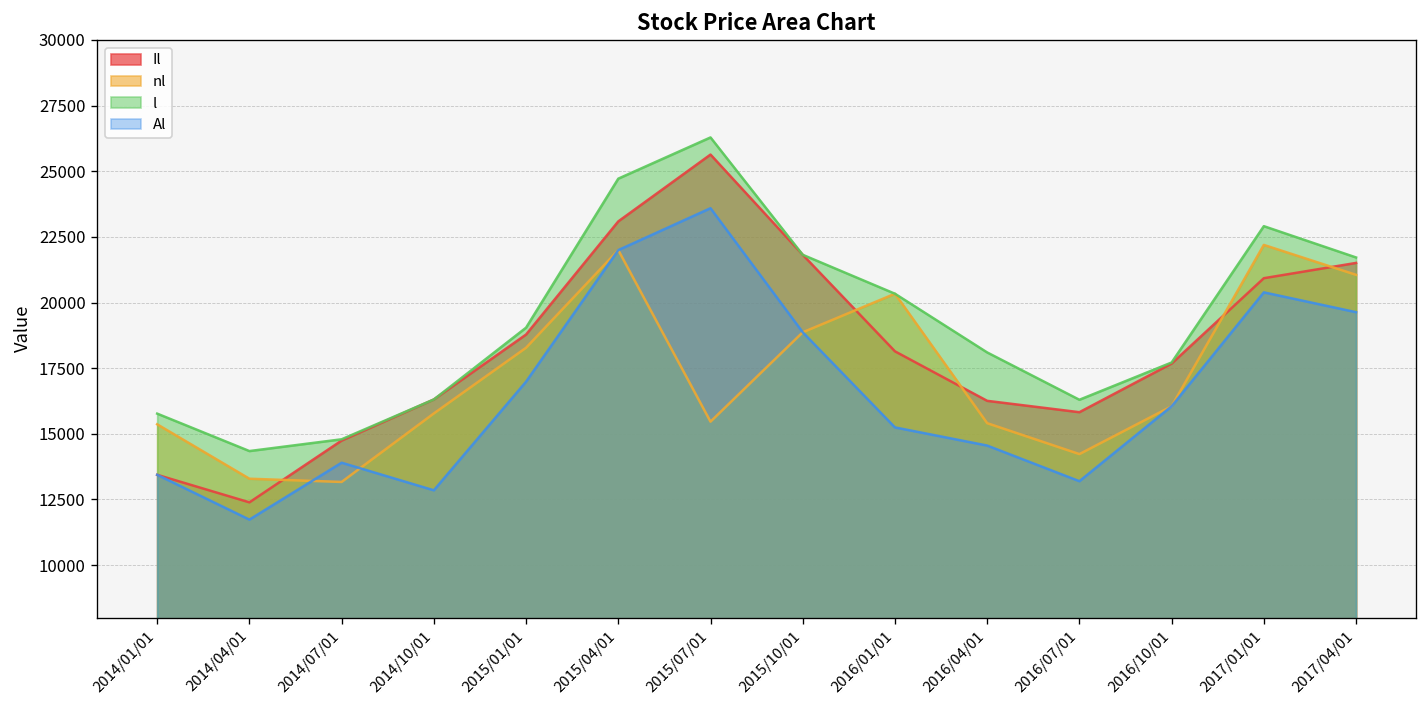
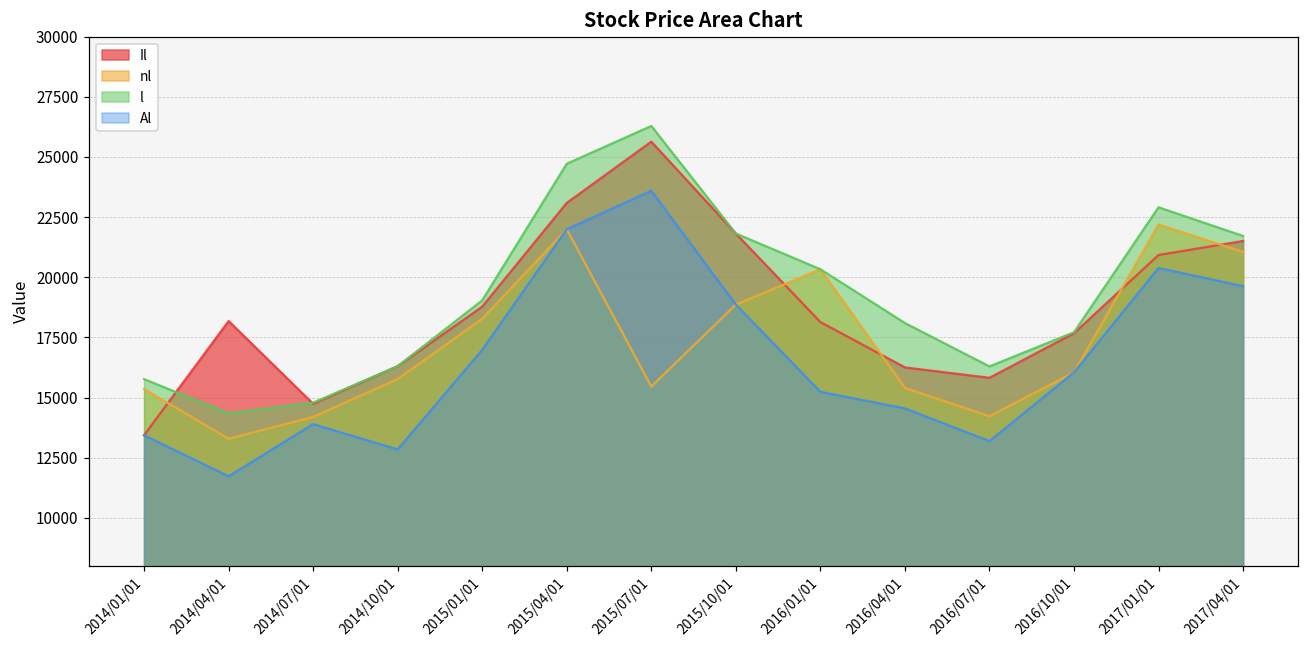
Il, 2014/04/01: 12400 -> 18200
nl, 2014/07/01: 13200 -> 14200
